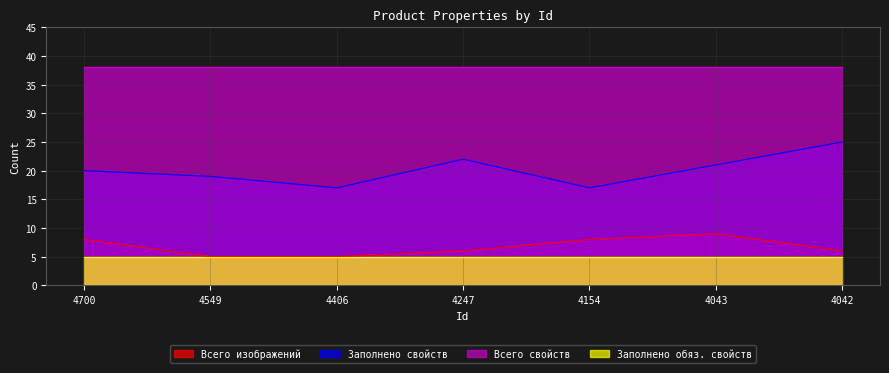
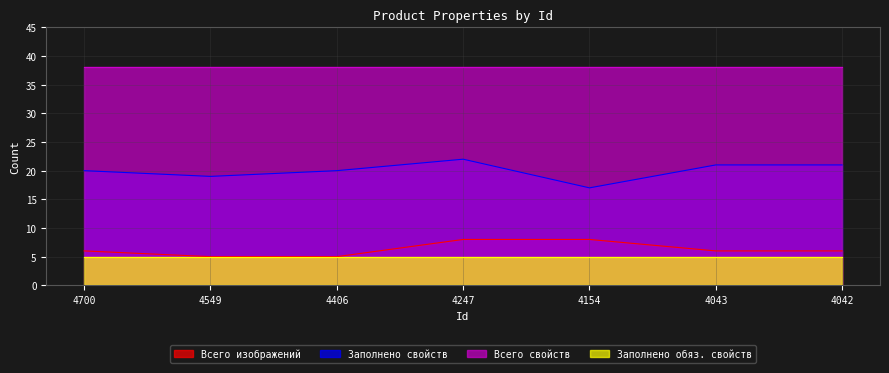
Всего изображений, 4700: 8 -> 6
Заполнено свойств, 4406: 17 -> 20
Всего изображений, 4247: 6 -> 8
Всего изображений, 4043: 9 -> 6
Заполнено свойств, 4042: 25 -> 21
